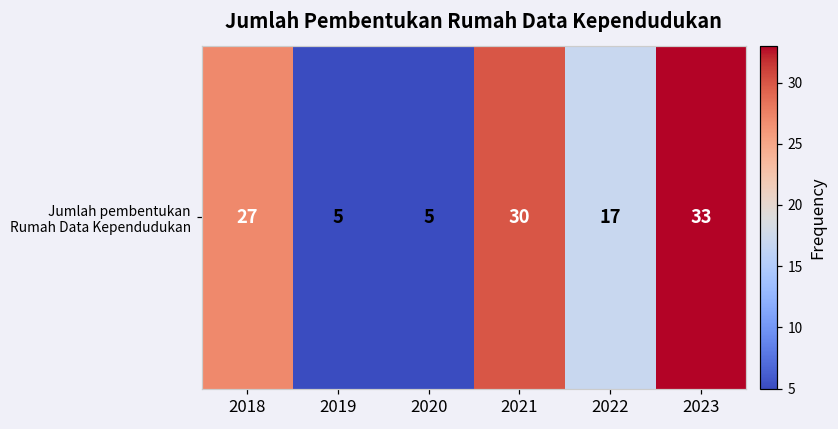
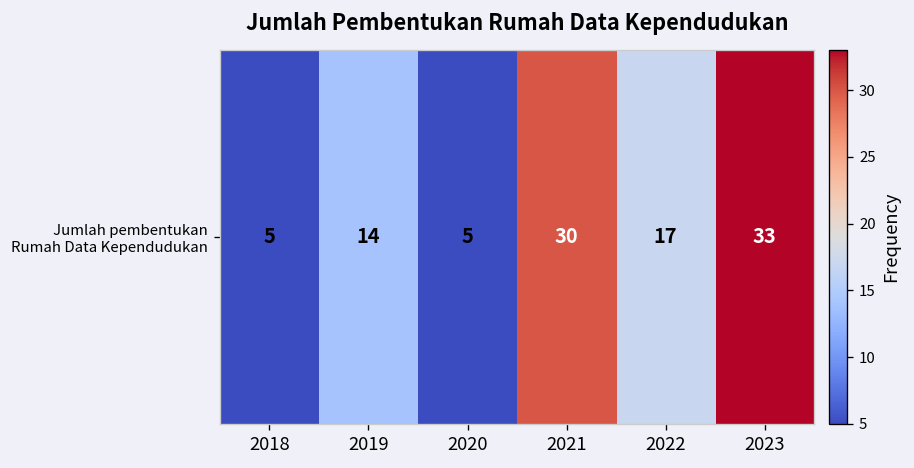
Jumlah pembentukan Rumah Data Kependudukan, 2018: 27 -> 5
Jumlah pembentukan Rumah Data Kependudukan, 2019: 5 -> 14
